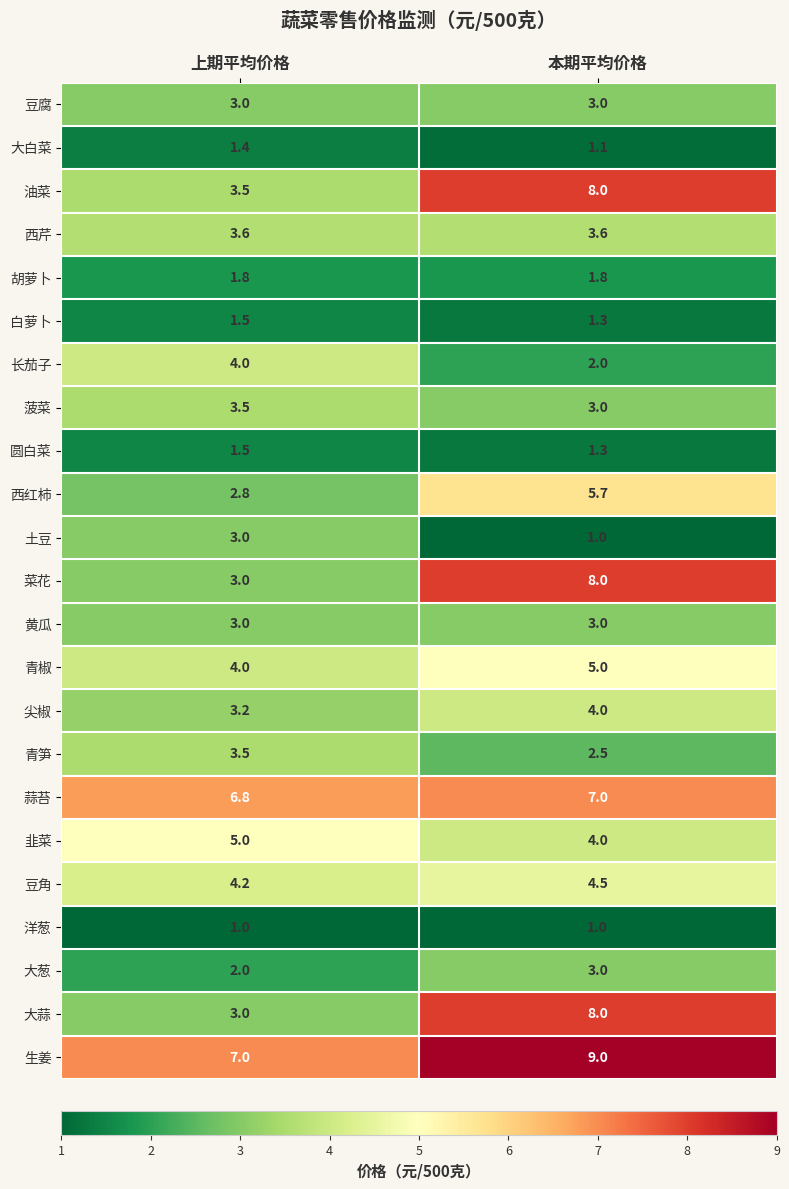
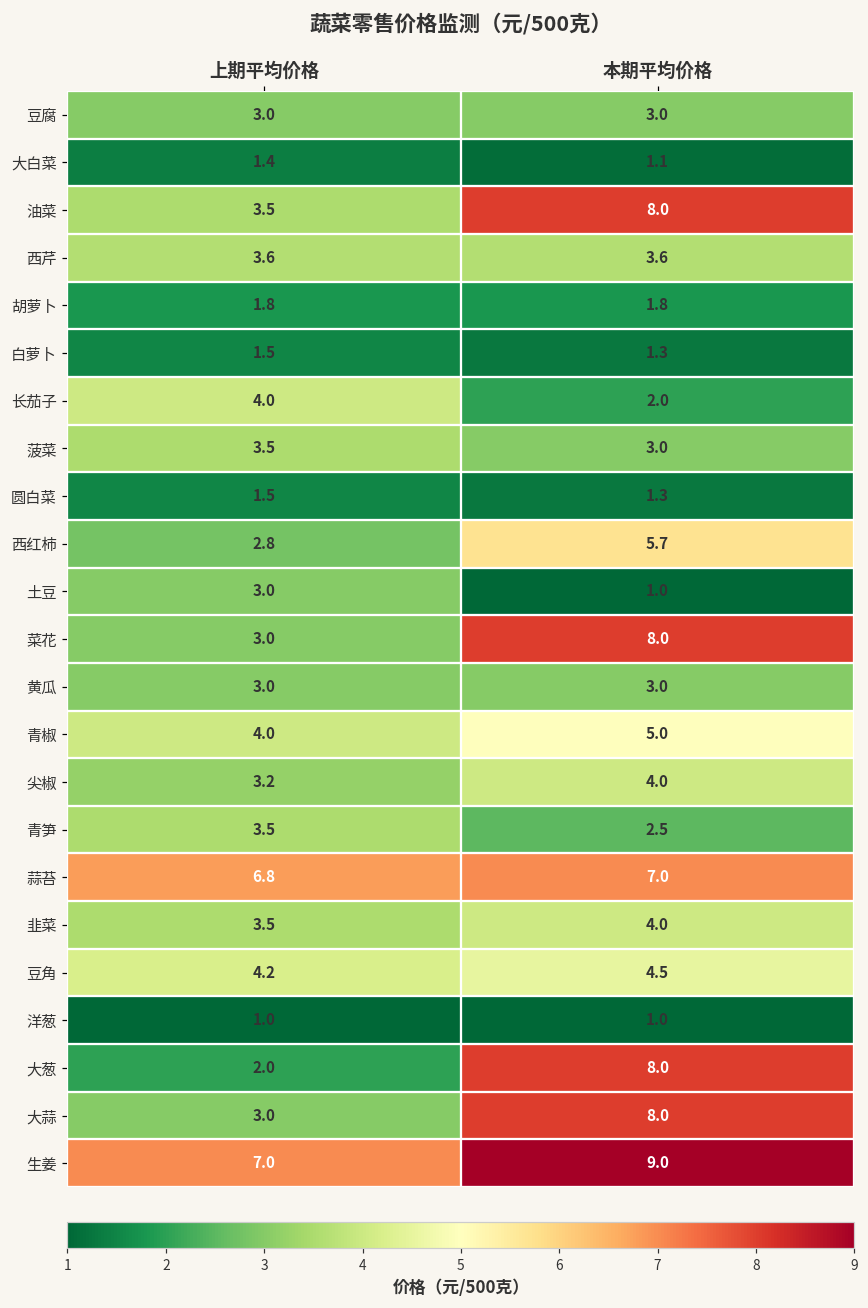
韭菜, 上期平均价格: 5.0 -> 3.5
大葱, 本期平均价格: 3.0 -> 8.0
